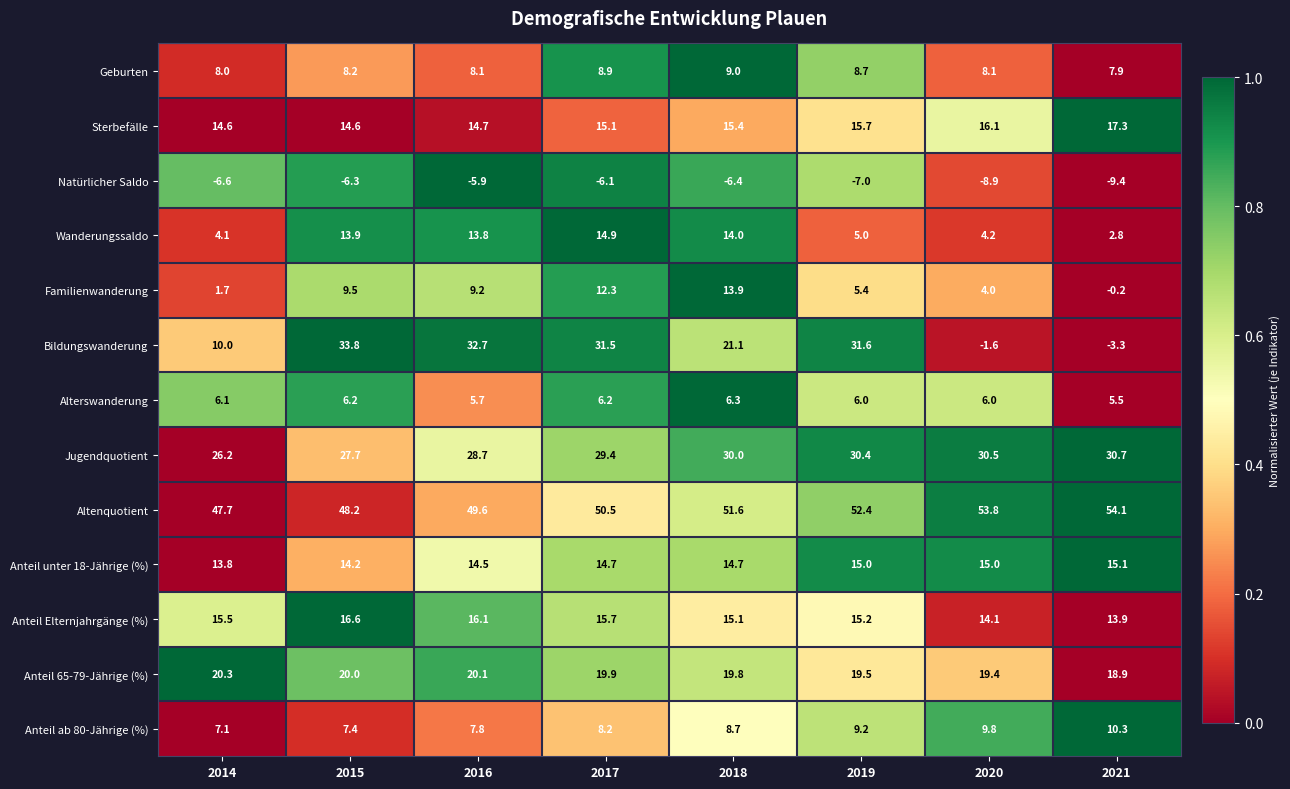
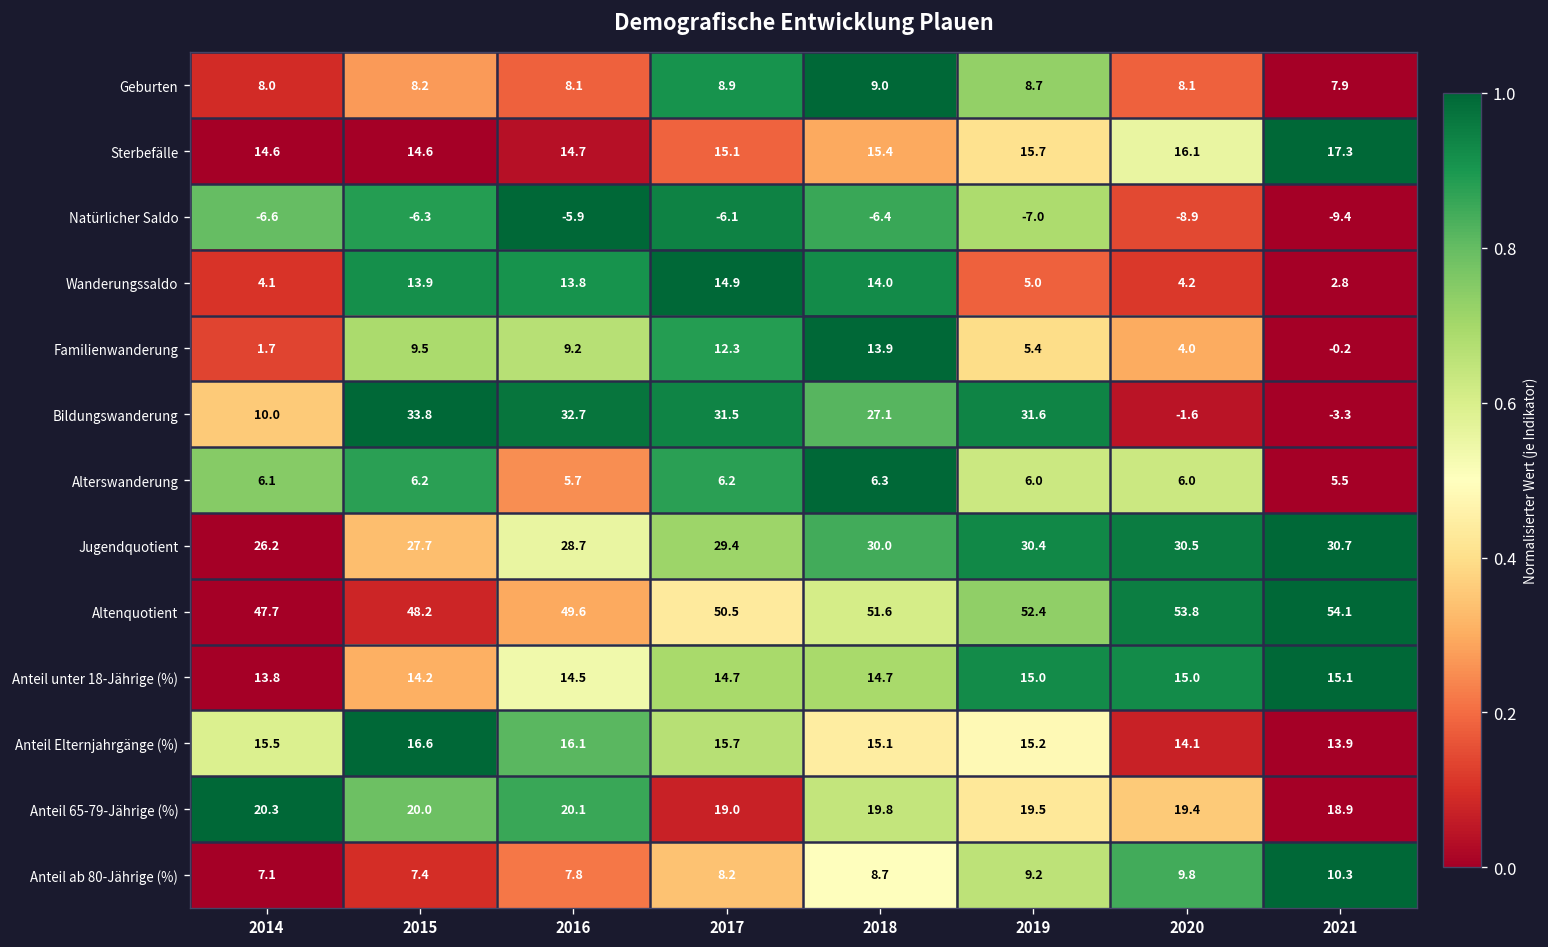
Bildungswanderung, 2018: 21.1 -> 27.1
Anteil 65-79-Jährige (%), 2017: 19.9 -> 19.0
